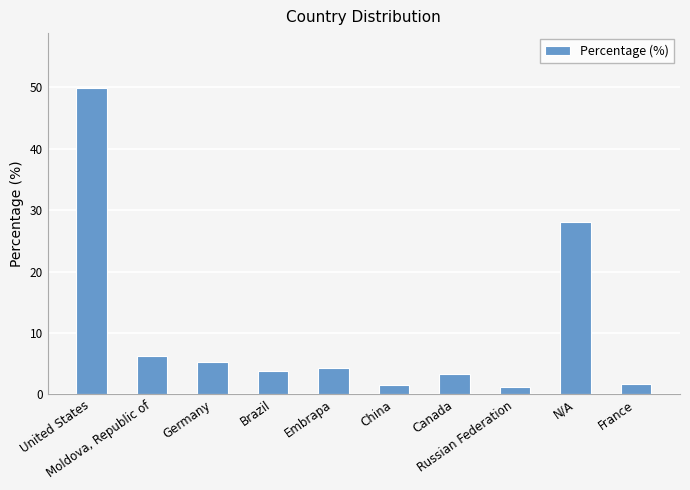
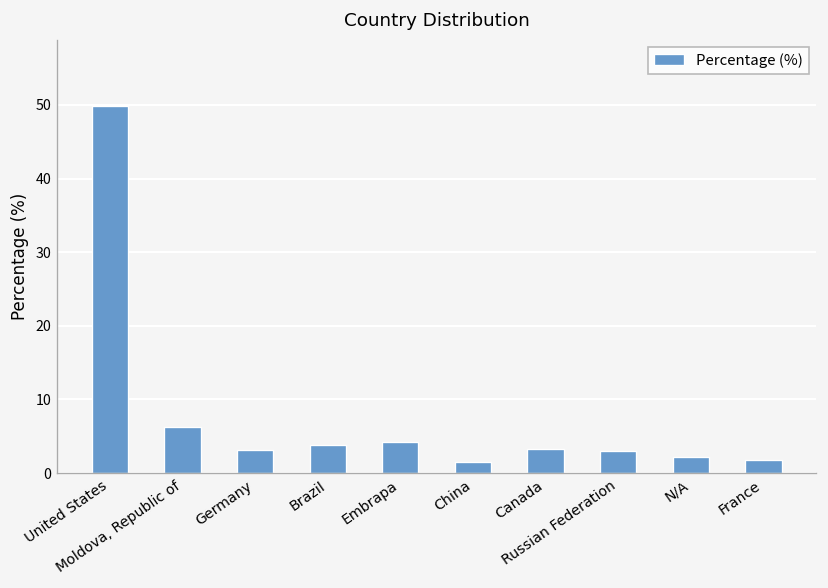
Germany: 5 -> 3
Russian Federation: 1 -> 3
N/A: 28 -> 2
